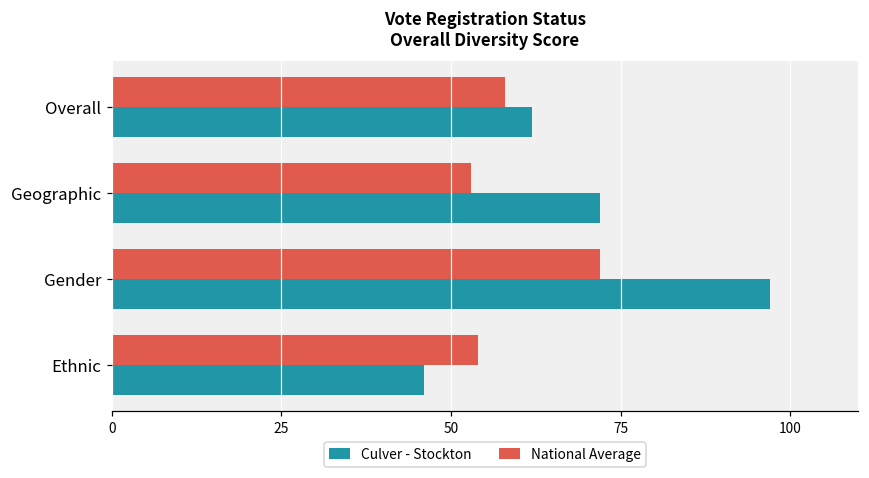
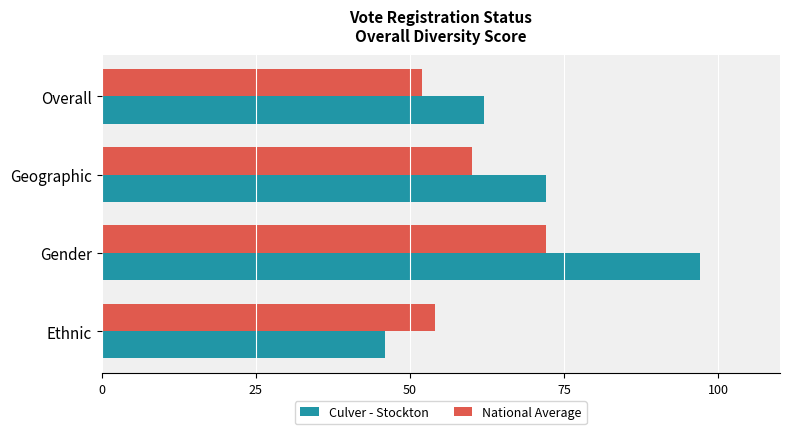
National Average, Overall: 58 -> 52
National Average, Geographic: 53 -> 60
